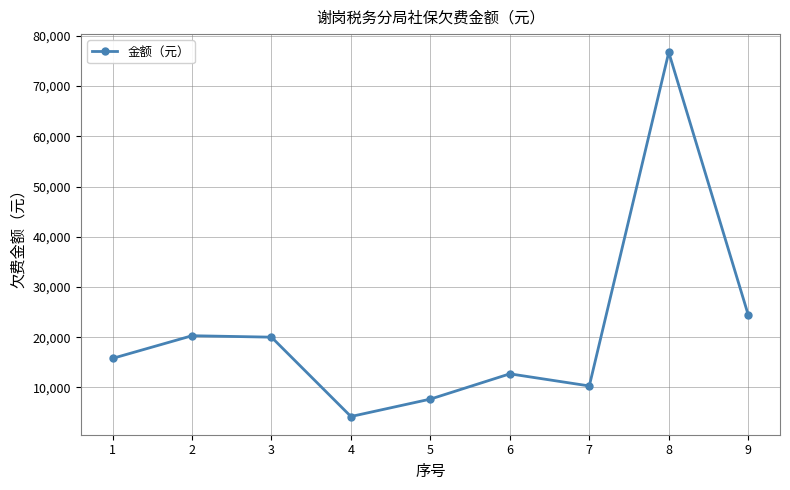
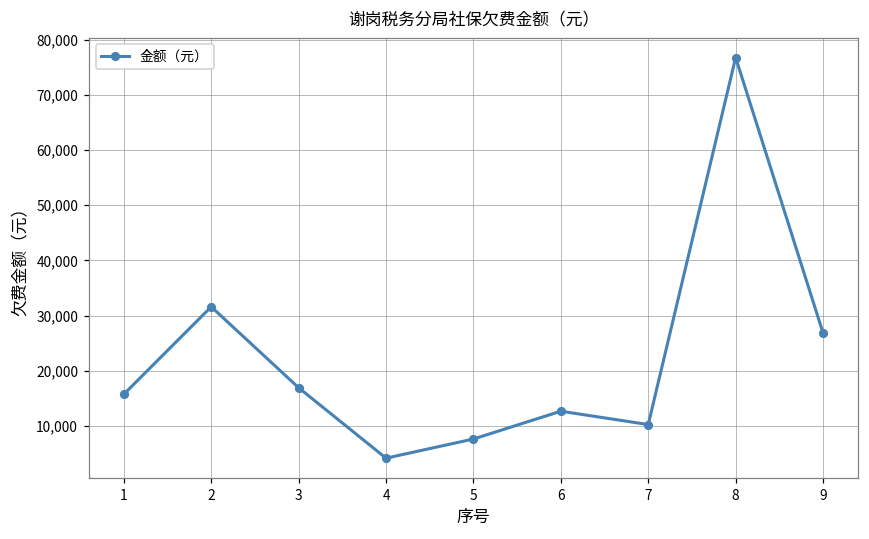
2: 20,000 -> 32,000
3: 20,000 -> 17,000
9: 24,000 -> 27,000
